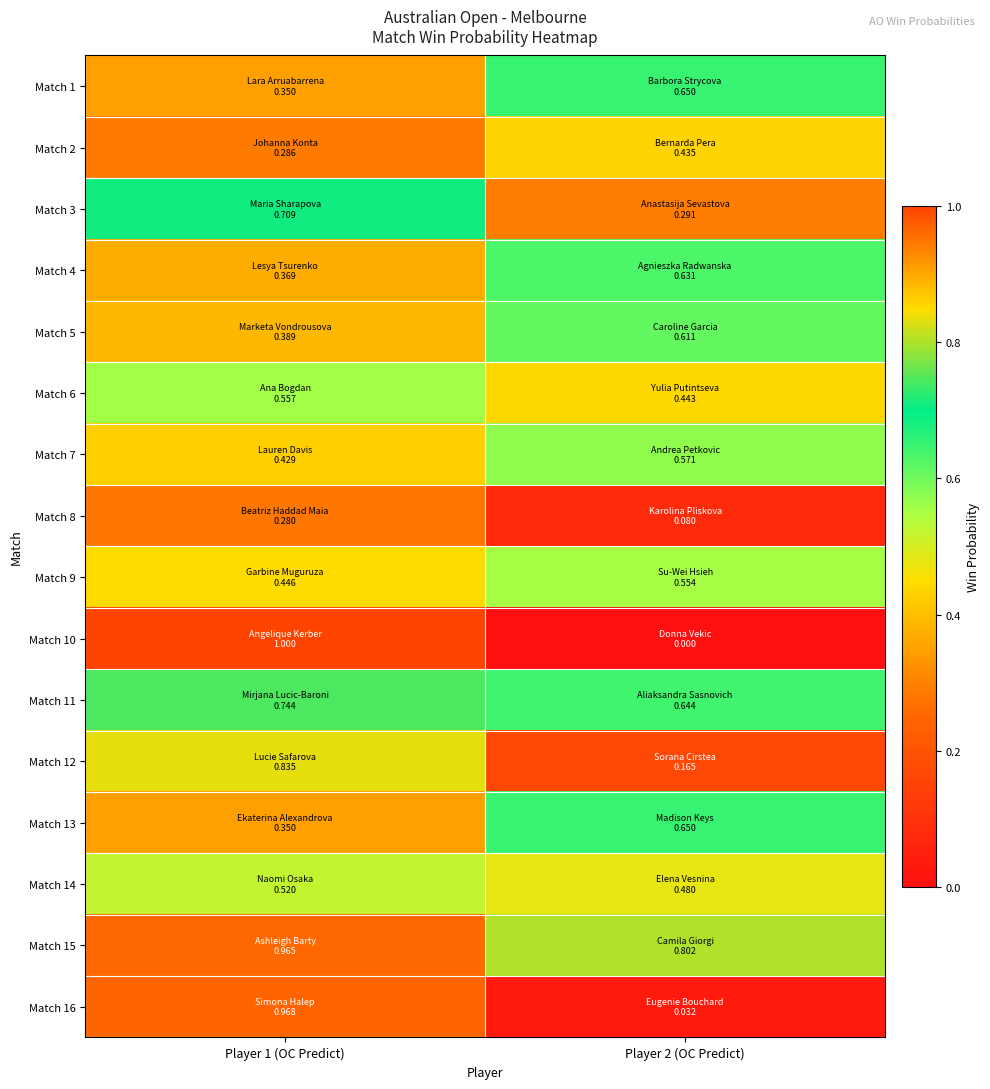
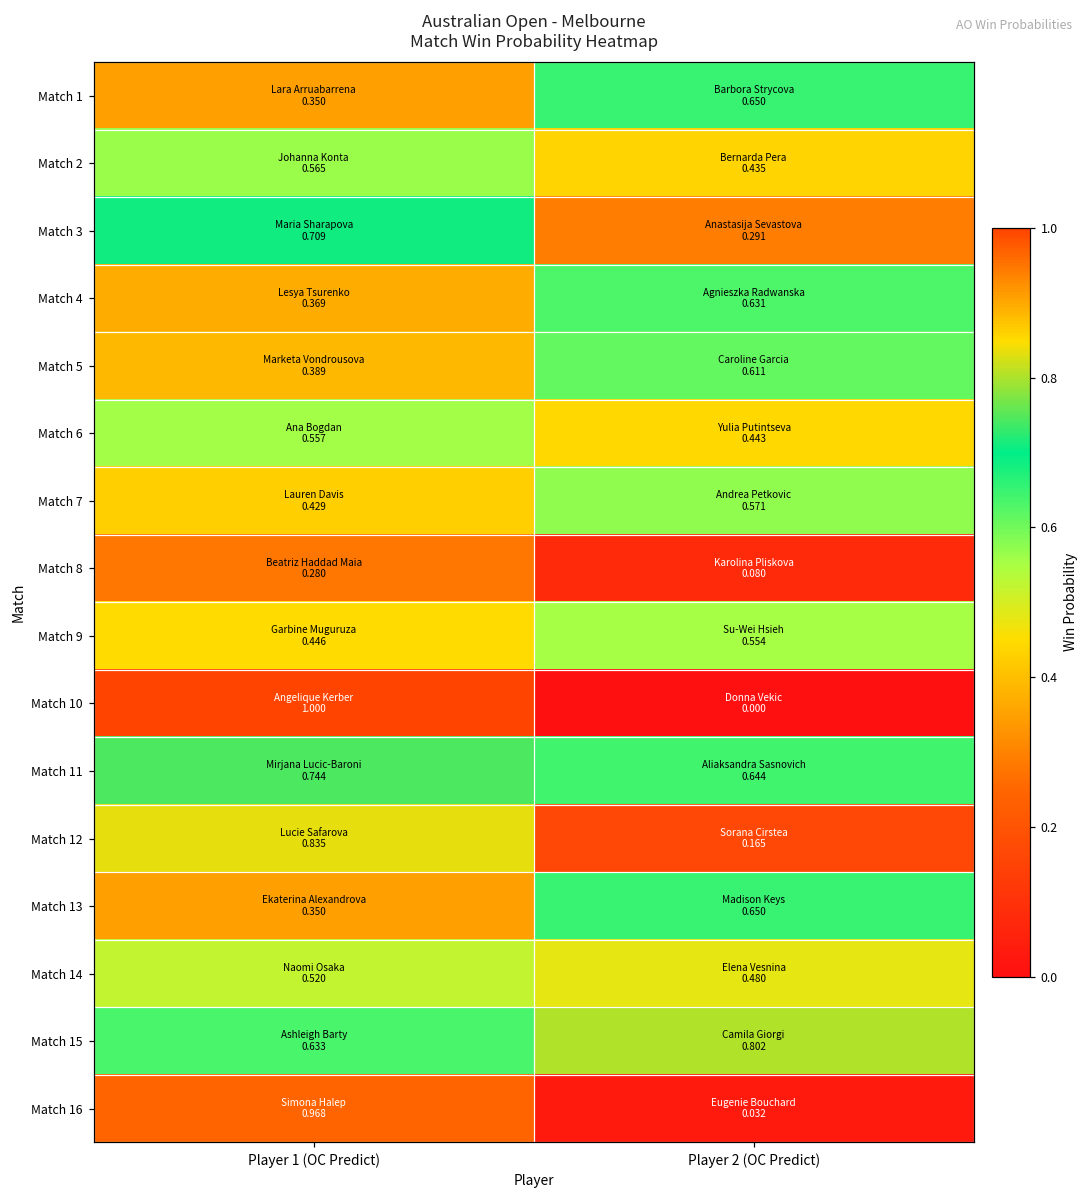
Match 2, Player 1 (OC Predict): 0.286 -> 0.565
Match 15, Player 1 (OC Predict): 0.965 -> 0.633
